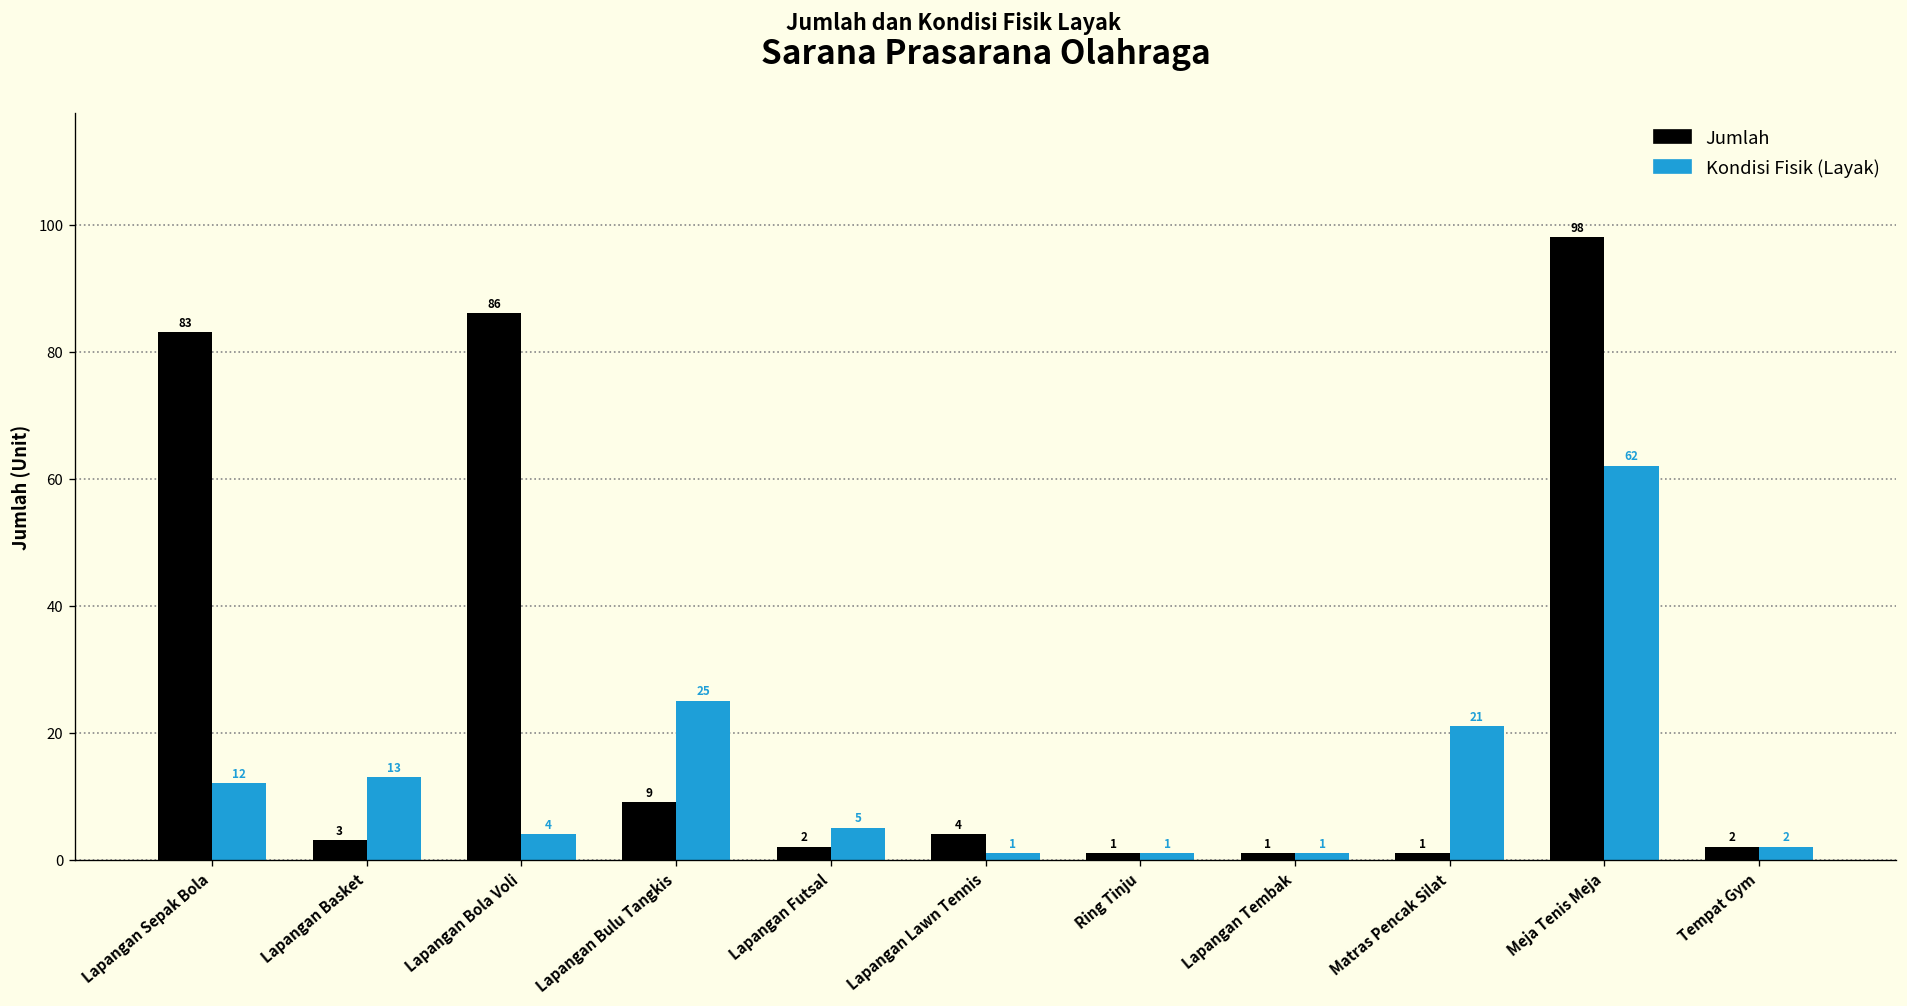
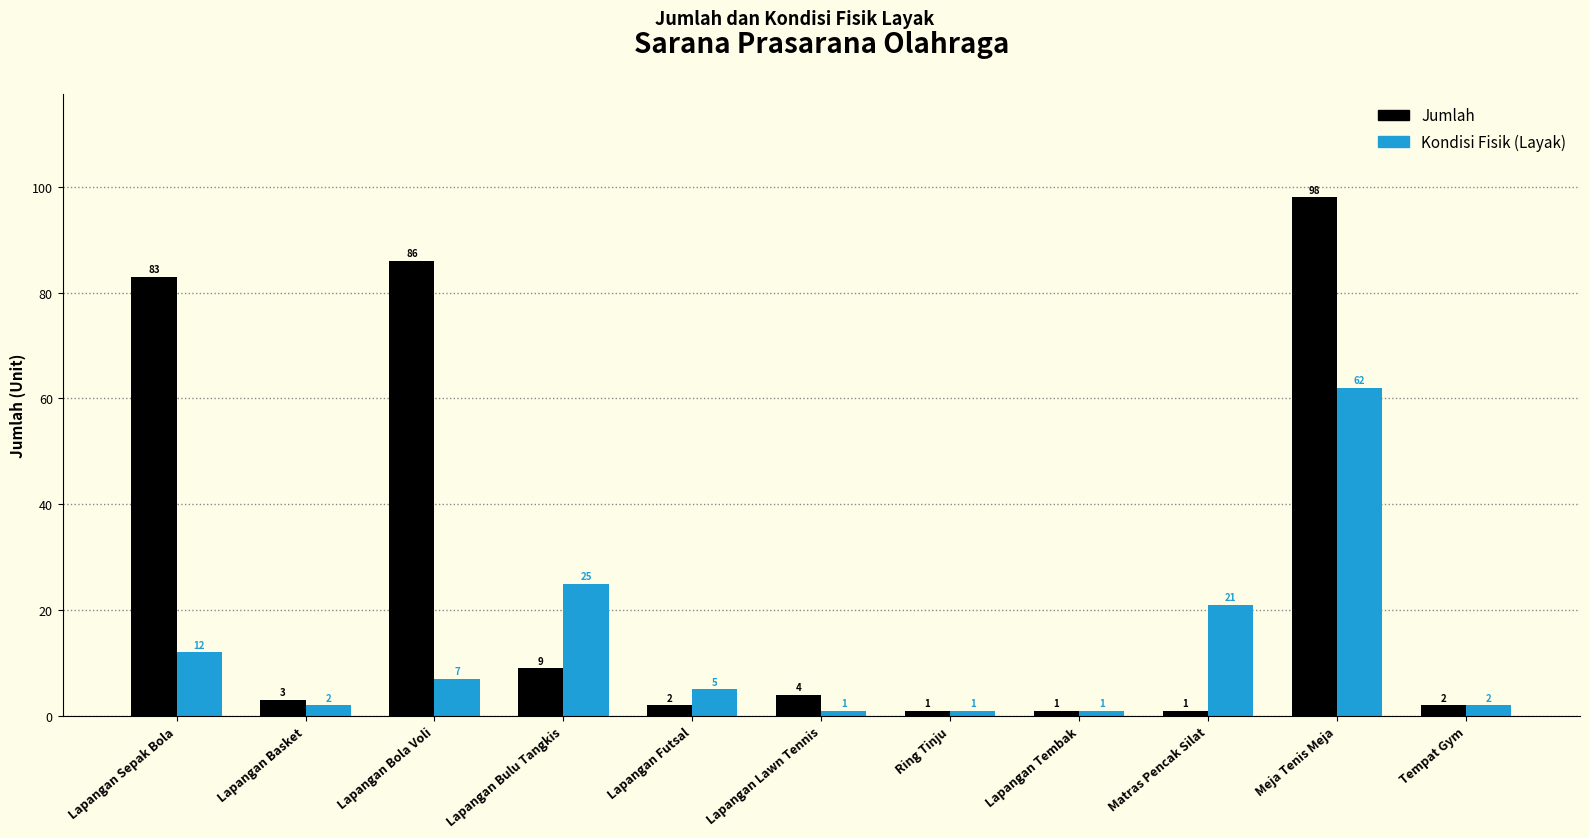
Kondisi Fisik (Layak), Lapangan Basket: 13 -> 2
Kondisi Fisik (Layak), Lapangan Bola Voli: 4 -> 7
